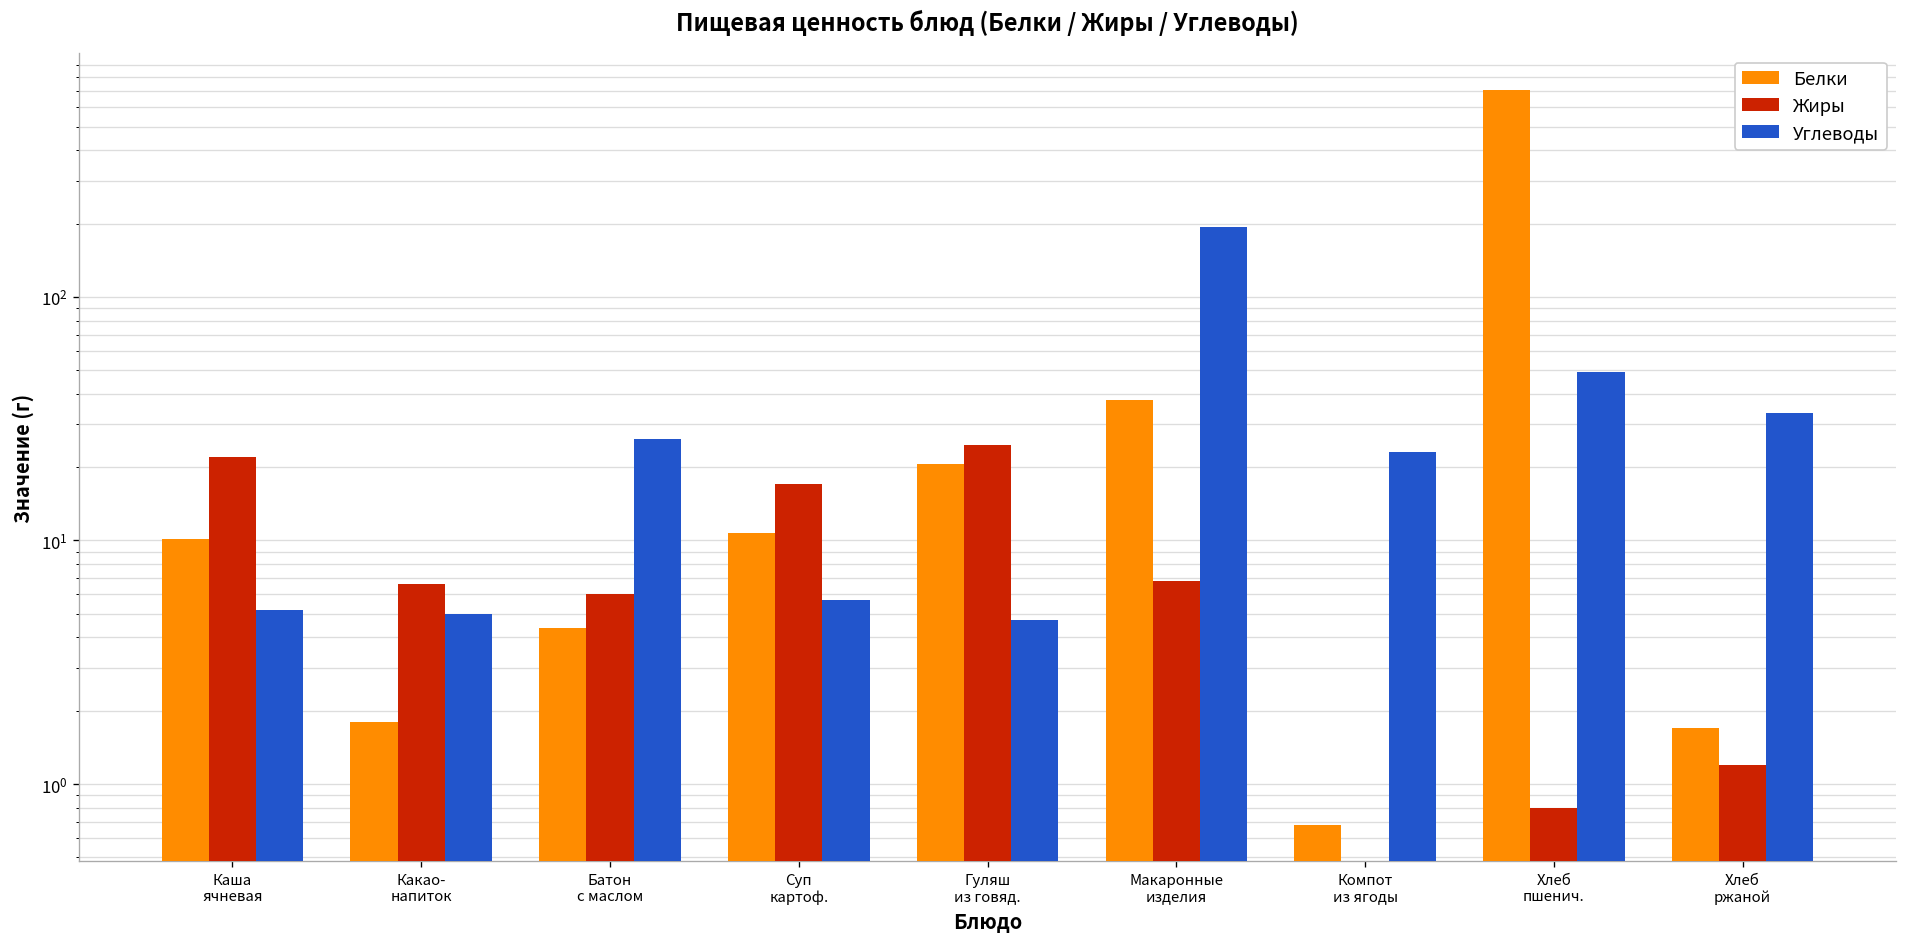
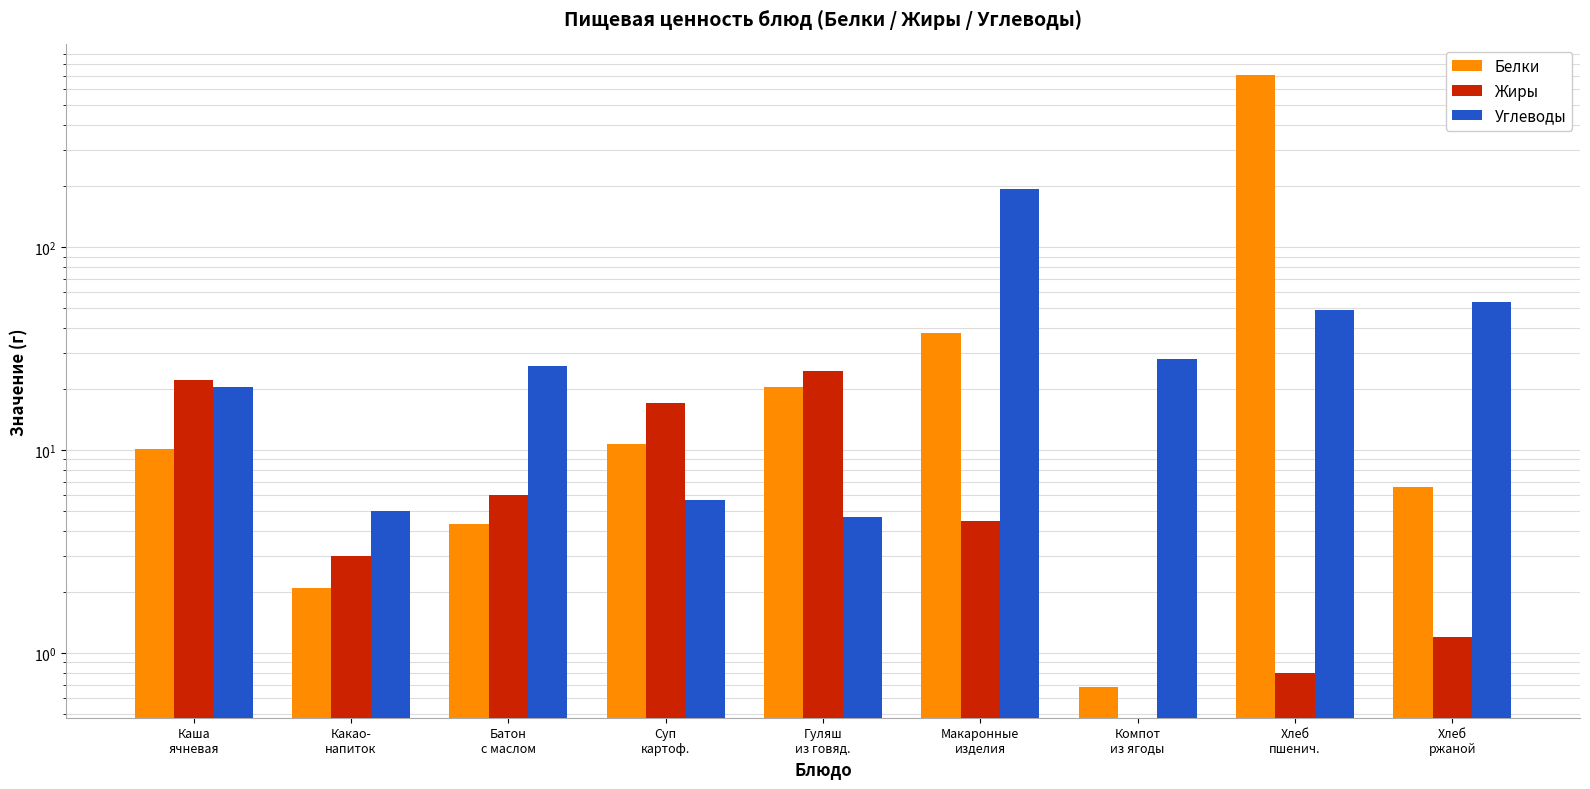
Углеводы, Каша ячневая: 5.2 -> 20
Белки, Какао- напиток: 1.8 -> 2.1
Жиры, Какао- напиток: 6.6 -> 3.0
Жиры, Макаронные изделия: 6.8 -> 4.5
Углеводы, Компот из ягоды: 23 -> 28
Белки, Хлеб ржаной: 1.7 -> 6.6
Углеводы, Хлеб ржаной: 33 -> 54
